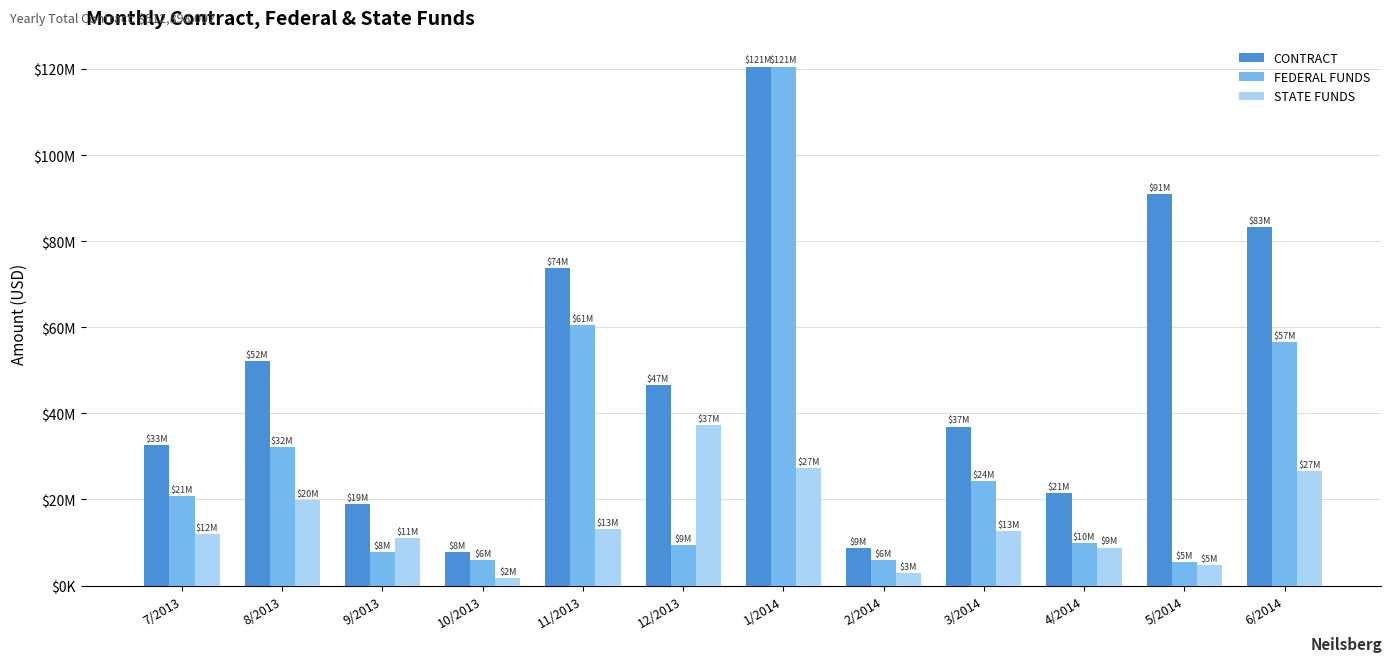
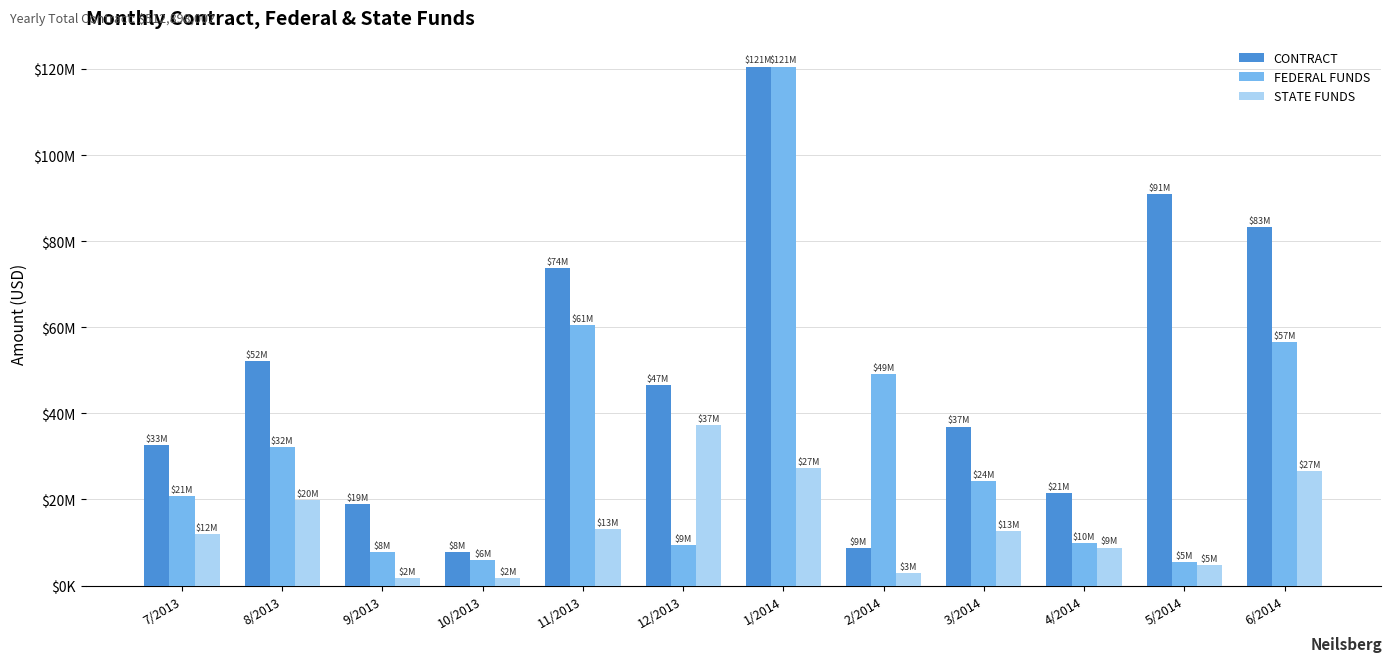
STATE FUNDS, 9/2013: $11M -> $2M
FEDERAL FUNDS, 2/2014: $6M -> $49M
